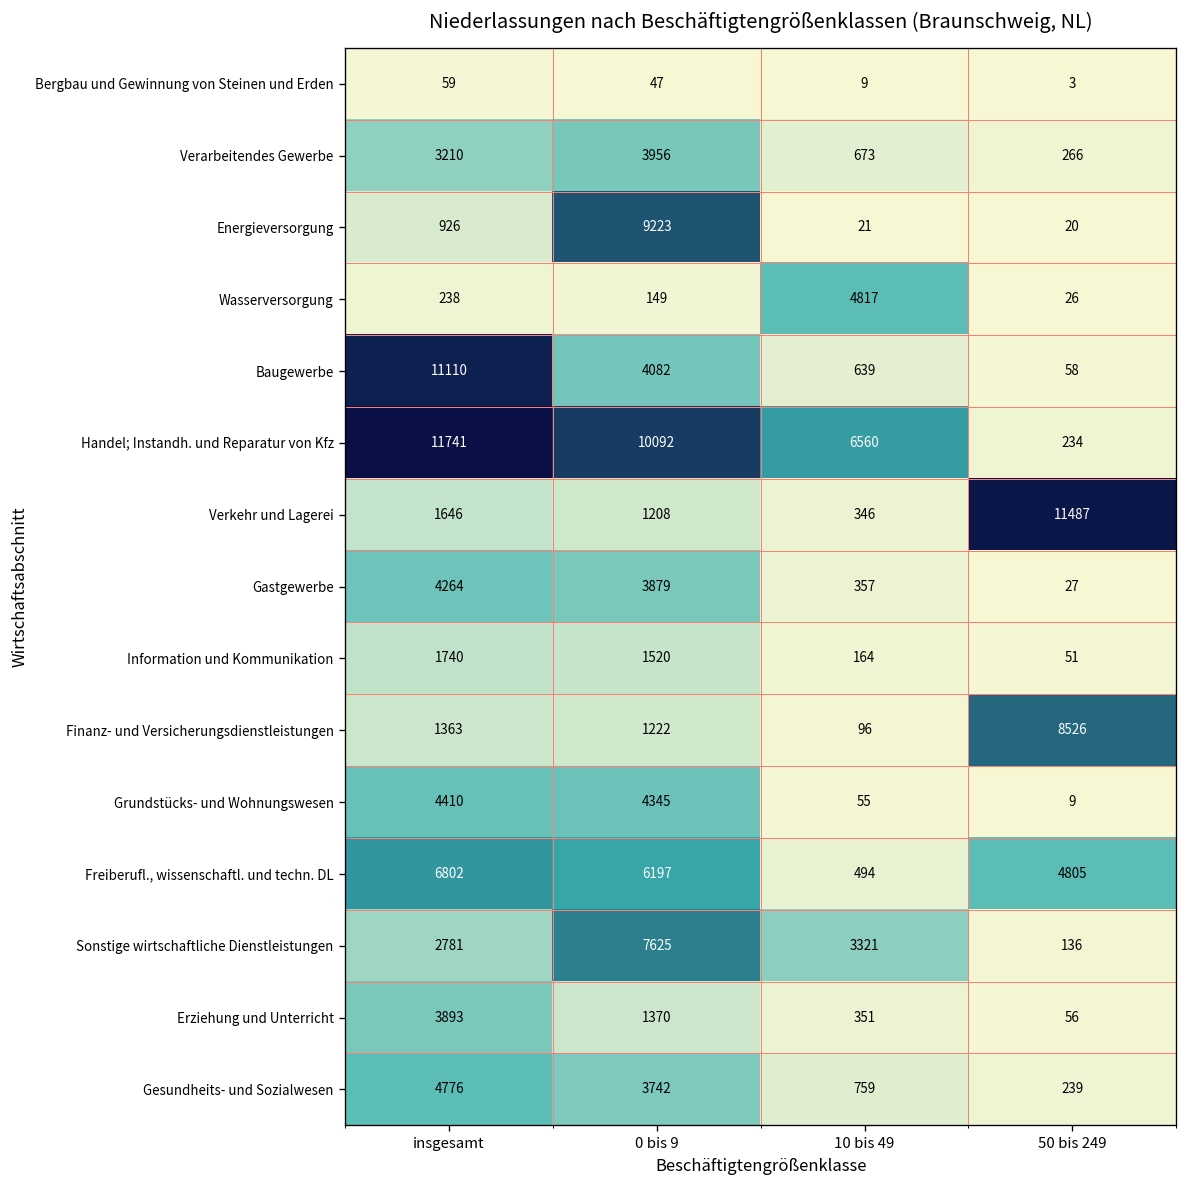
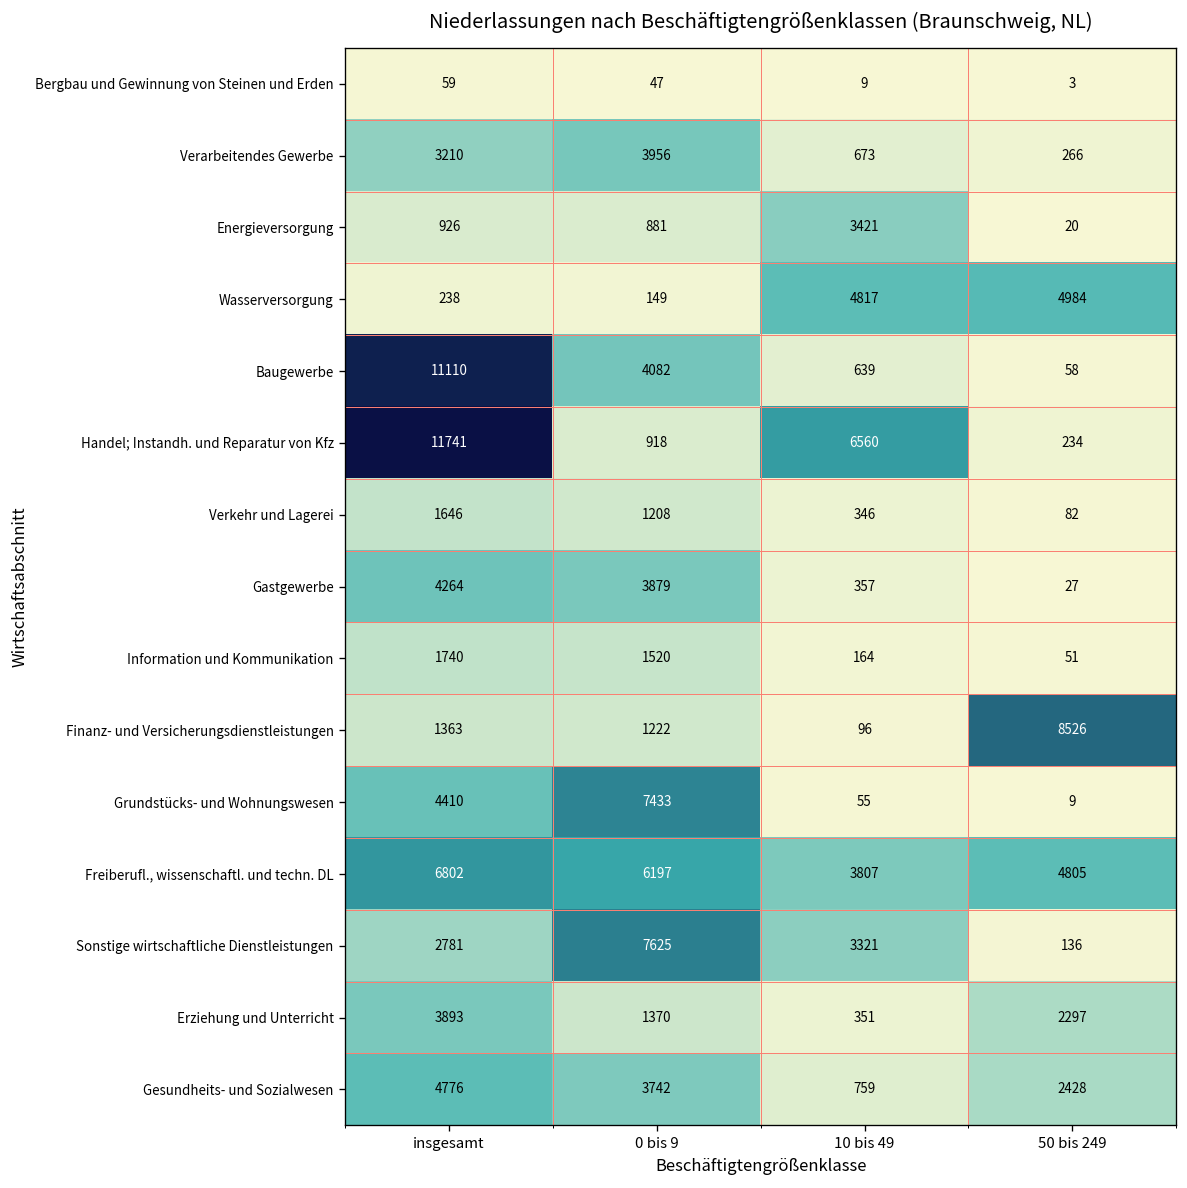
Energieversorgung, 0 bis 9: 9223 -> 881
Energieversorgung, 10 bis 49: 21 -> 3421
Wasserversorgung, 50 bis 249: 26 -> 4984
Handel; Instandh. und Reparatur von Kfz, 0 bis 9: 10092 -> 918
Verkehr und Lagerei, 50 bis 249: 11487 -> 82
Grundstücks- und Wohnungswesen, 0 bis 9: 4345 -> 7433
Freiberufl., wissenschaftl. und techn. DL, 10 bis 49: 494 -> 3807
Erziehung und Unterricht, 50 bis 249: 56 -> 2297
Gesundheits- und Sozialwesen, 50 bis 249: 239 -> 2428
